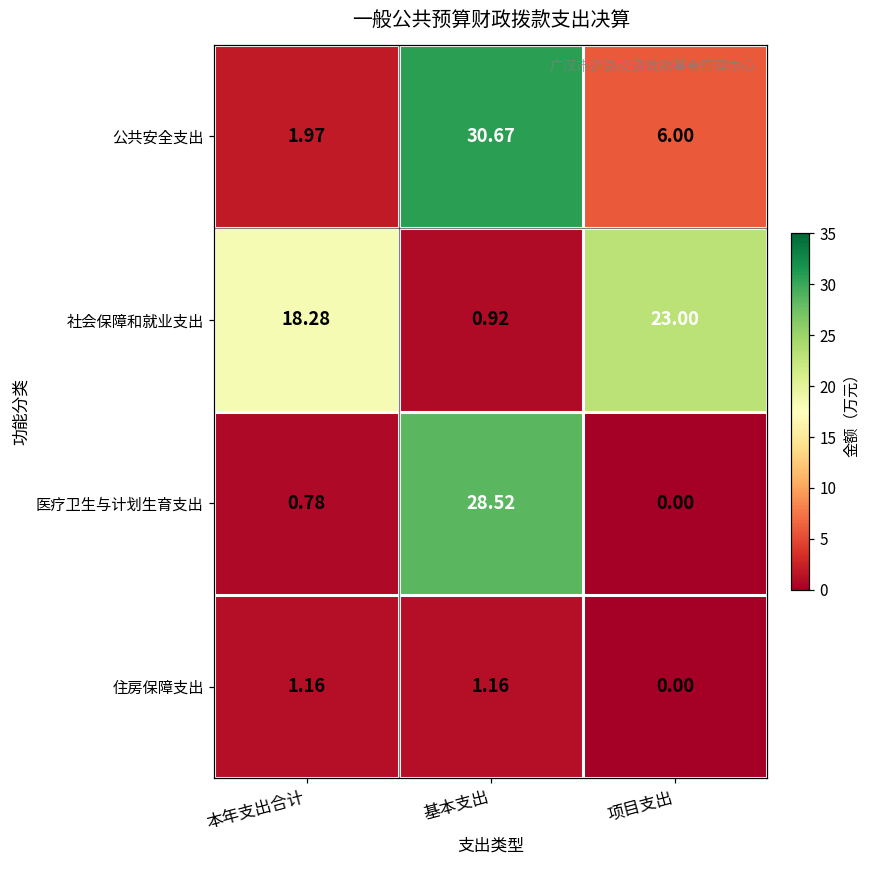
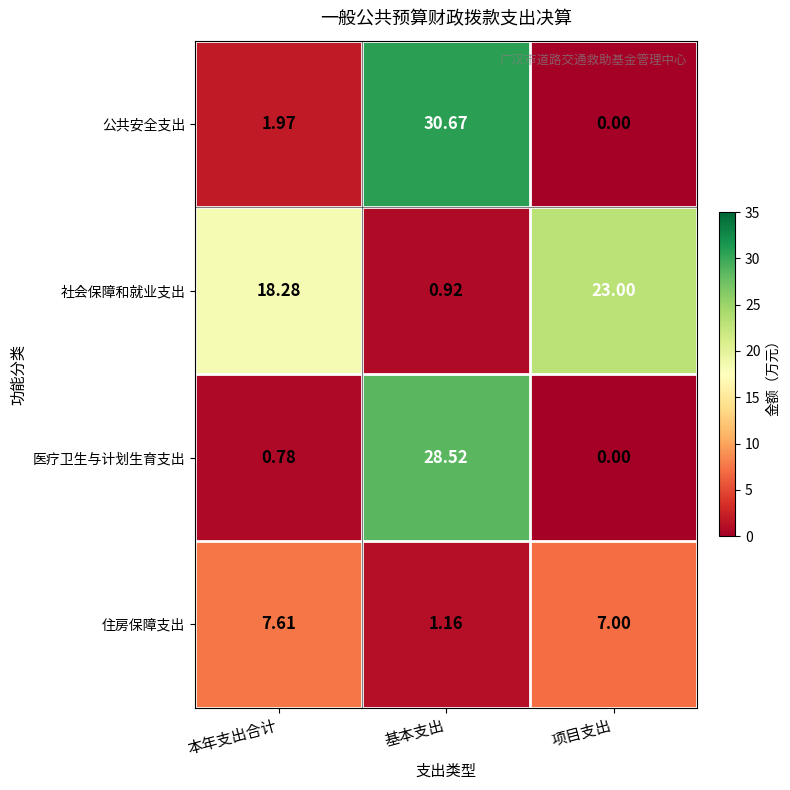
公共安全支出, 项目支出: 6.00 -> 0.00
住房保障支出, 本年支出合计: 1.16 -> 7.61
住房保障支出, 项目支出: 0.00 -> 7.00
